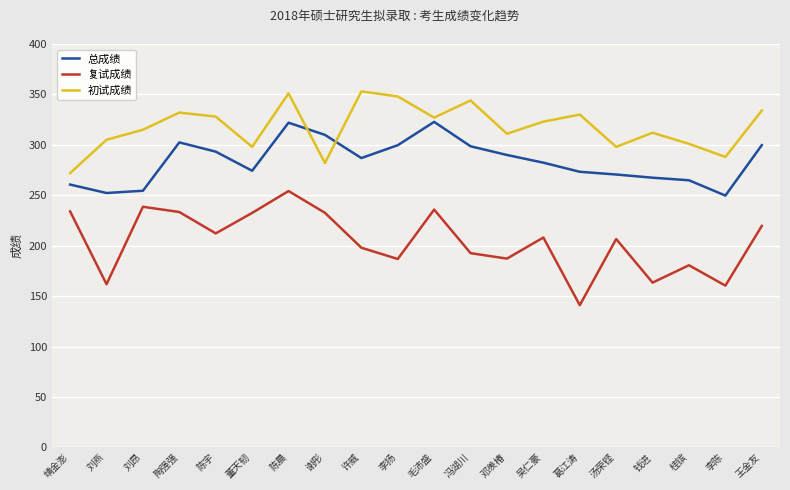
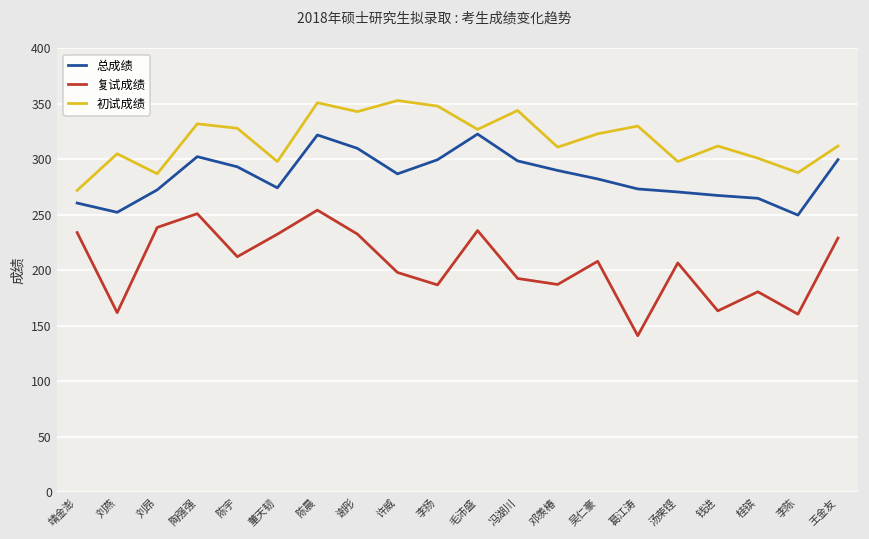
总成绩, 刘昂: 254 -> 272
初试成绩, 刘昂: 315 -> 287
复试成绩, 陶强强: 233 -> 251
初试成绩, 谢彤: 282 -> 343
复试成绩, 王金友: 220 -> 229
初试成绩, 王金友: 334 -> 312
